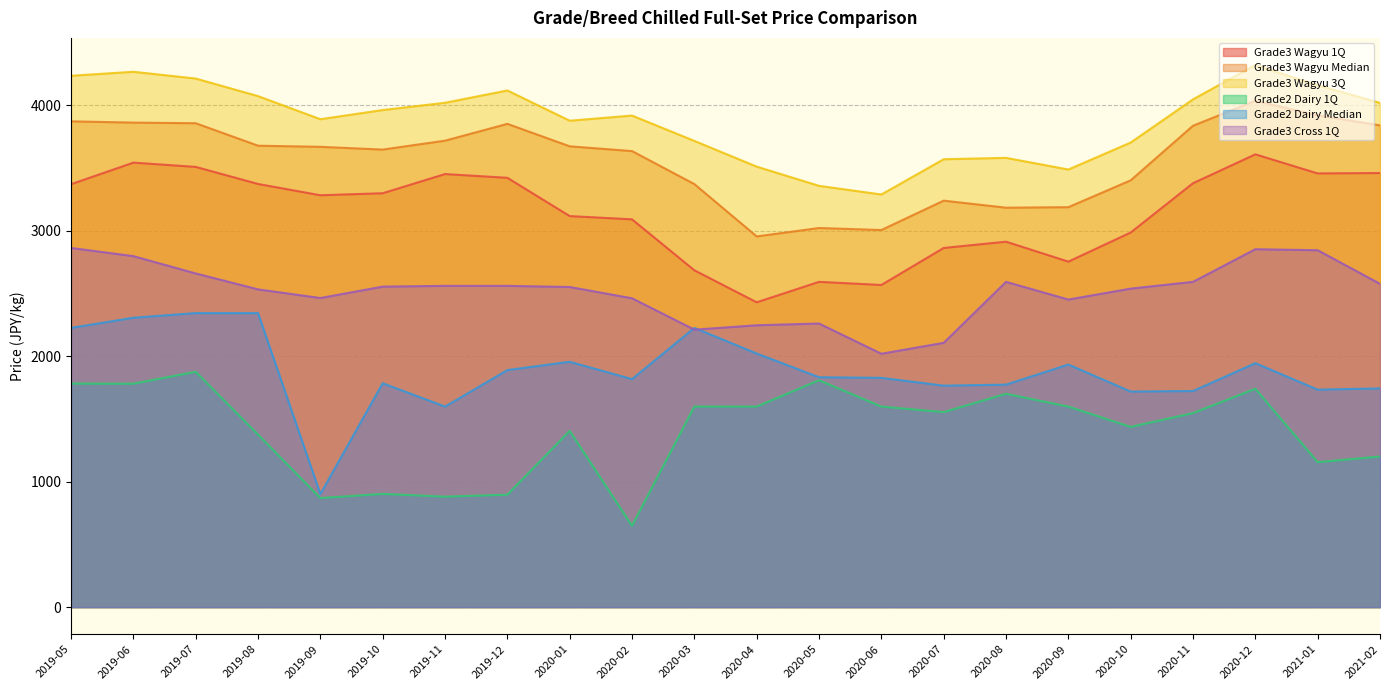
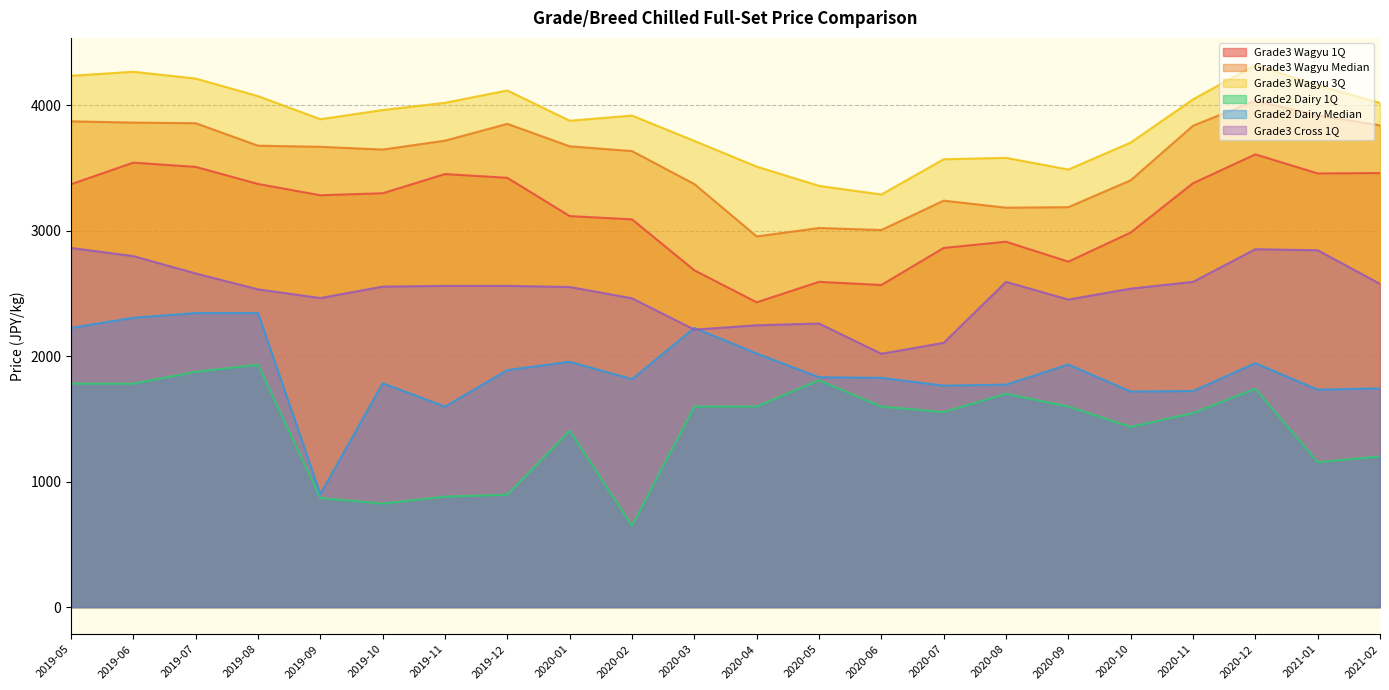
Grade2 Dairy 1Q, 2019-08: 1380 -> 1930
Grade2 Dairy 1Q, 2019-10: 900 -> 830
